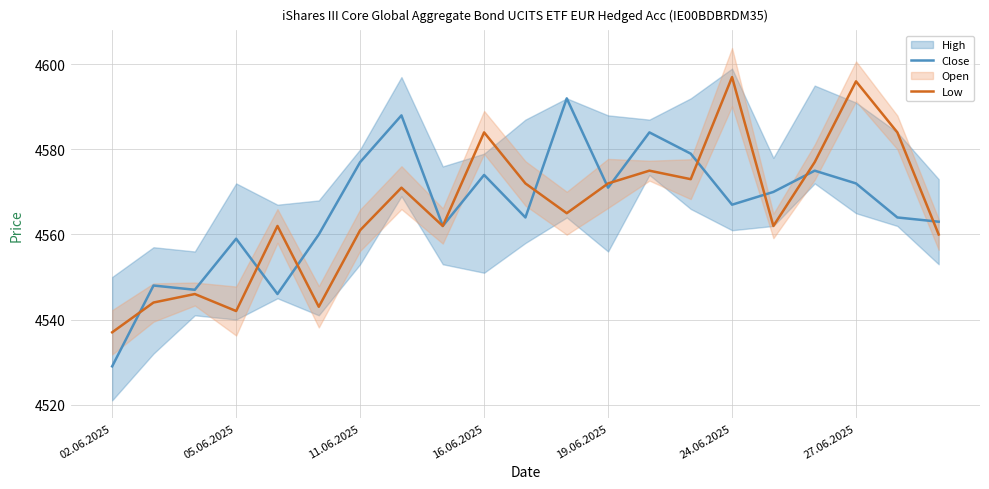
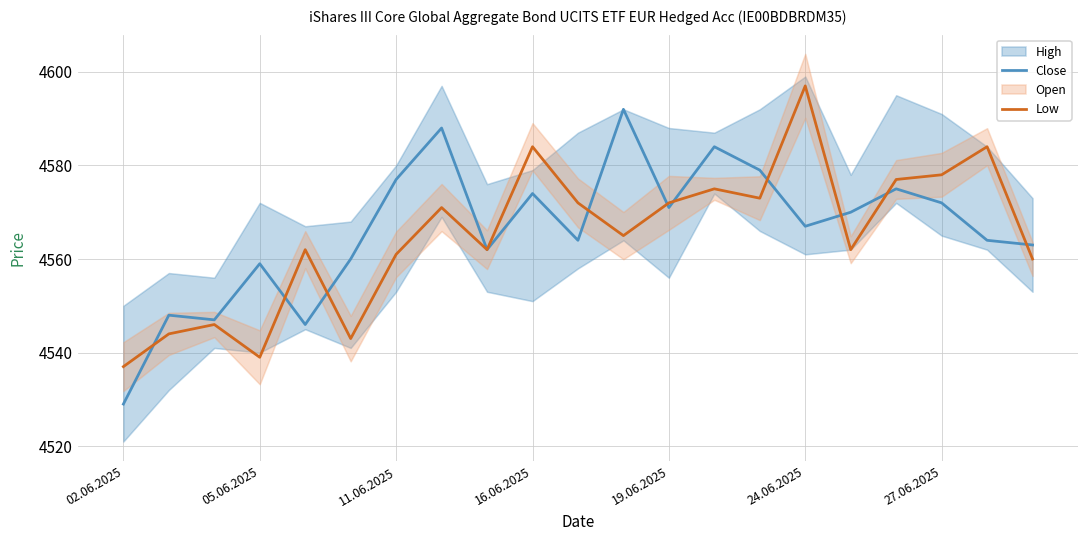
Low, 05.06.2025: 4542 -> 4539
Low, 27.06.2025: 4596 -> 4578
